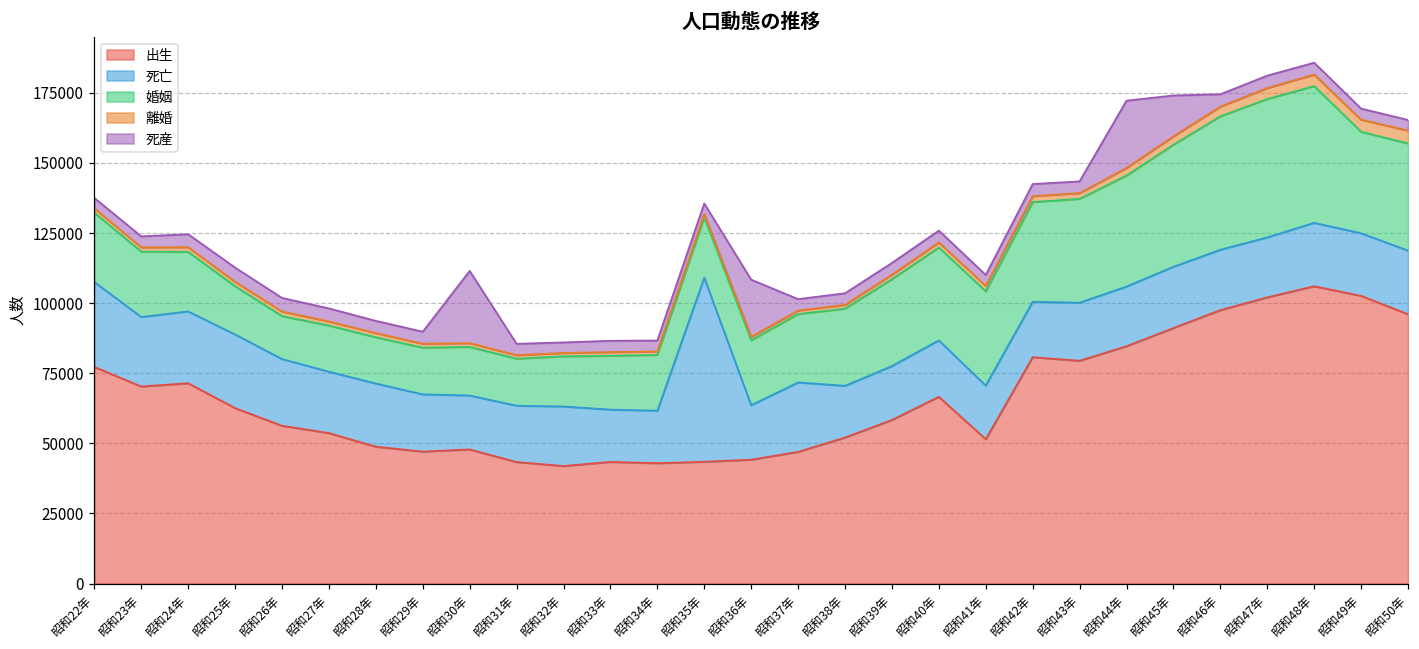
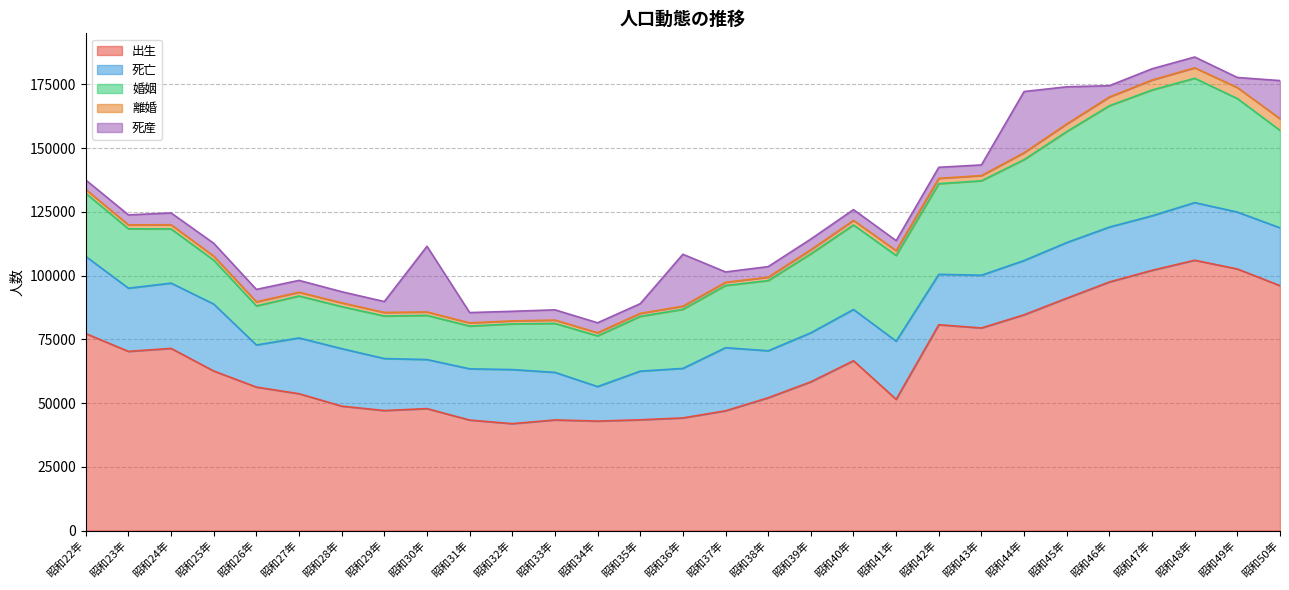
死亡, 昭和26年: 24000 -> 17000
死亡, 昭和34年: 19000 -> 14000
死亡, 昭和35年: 66000 -> 19000
死亡, 昭和41年: 19000 -> 23000
婚姻, 昭和49年: 36000 -> 45000
死産, 昭和50年: 4000 -> 15000
